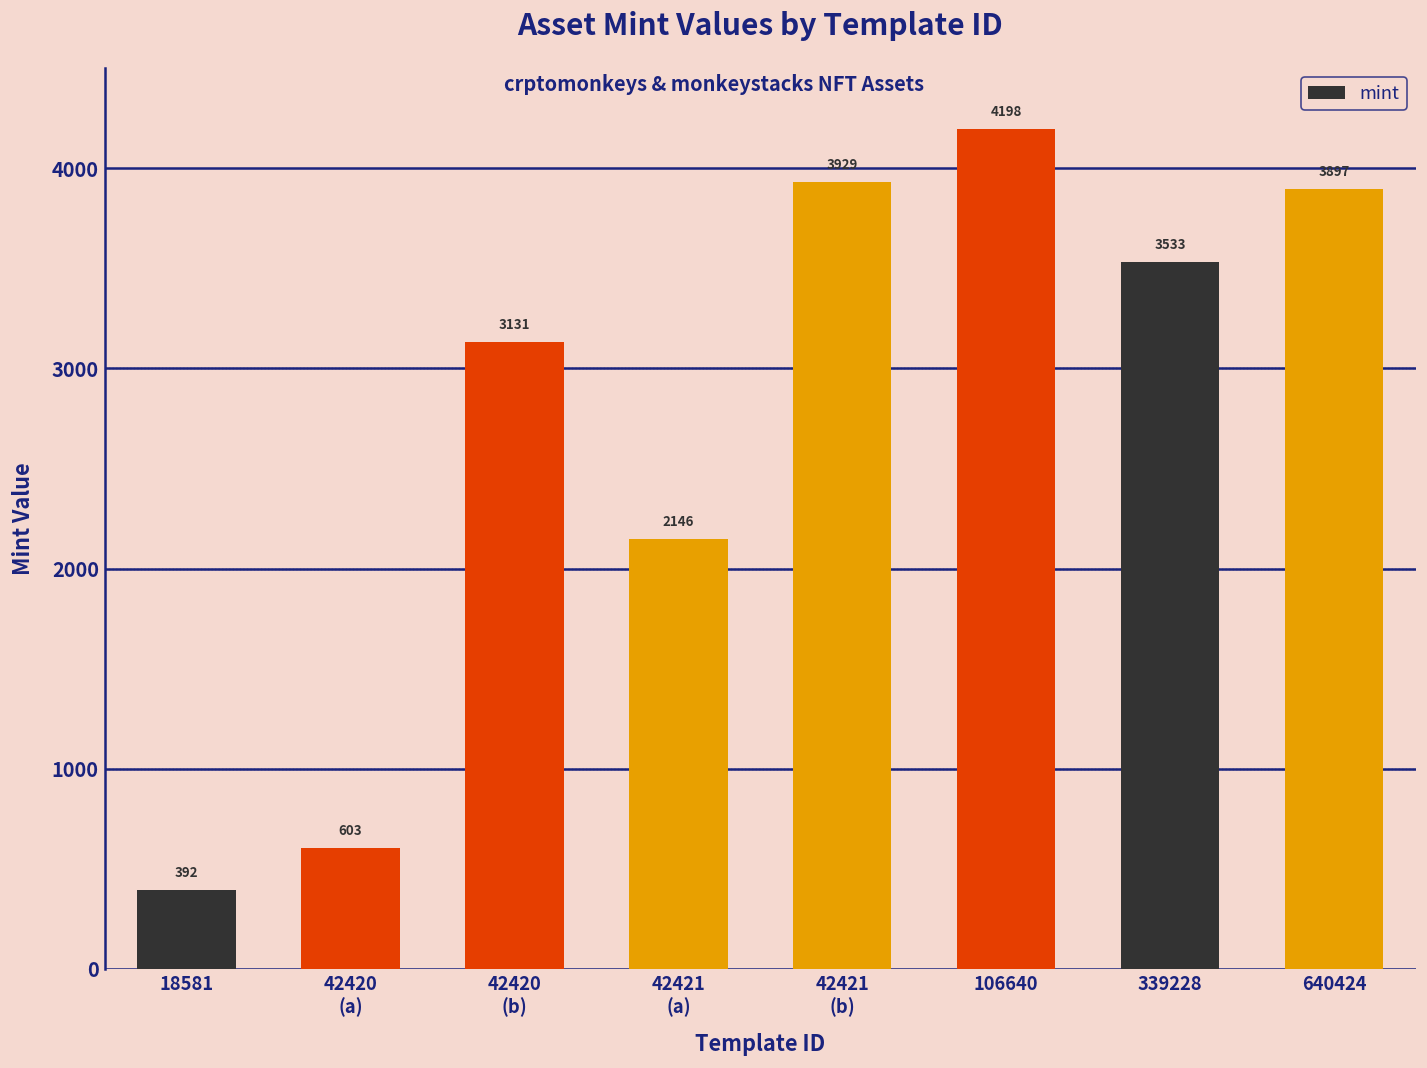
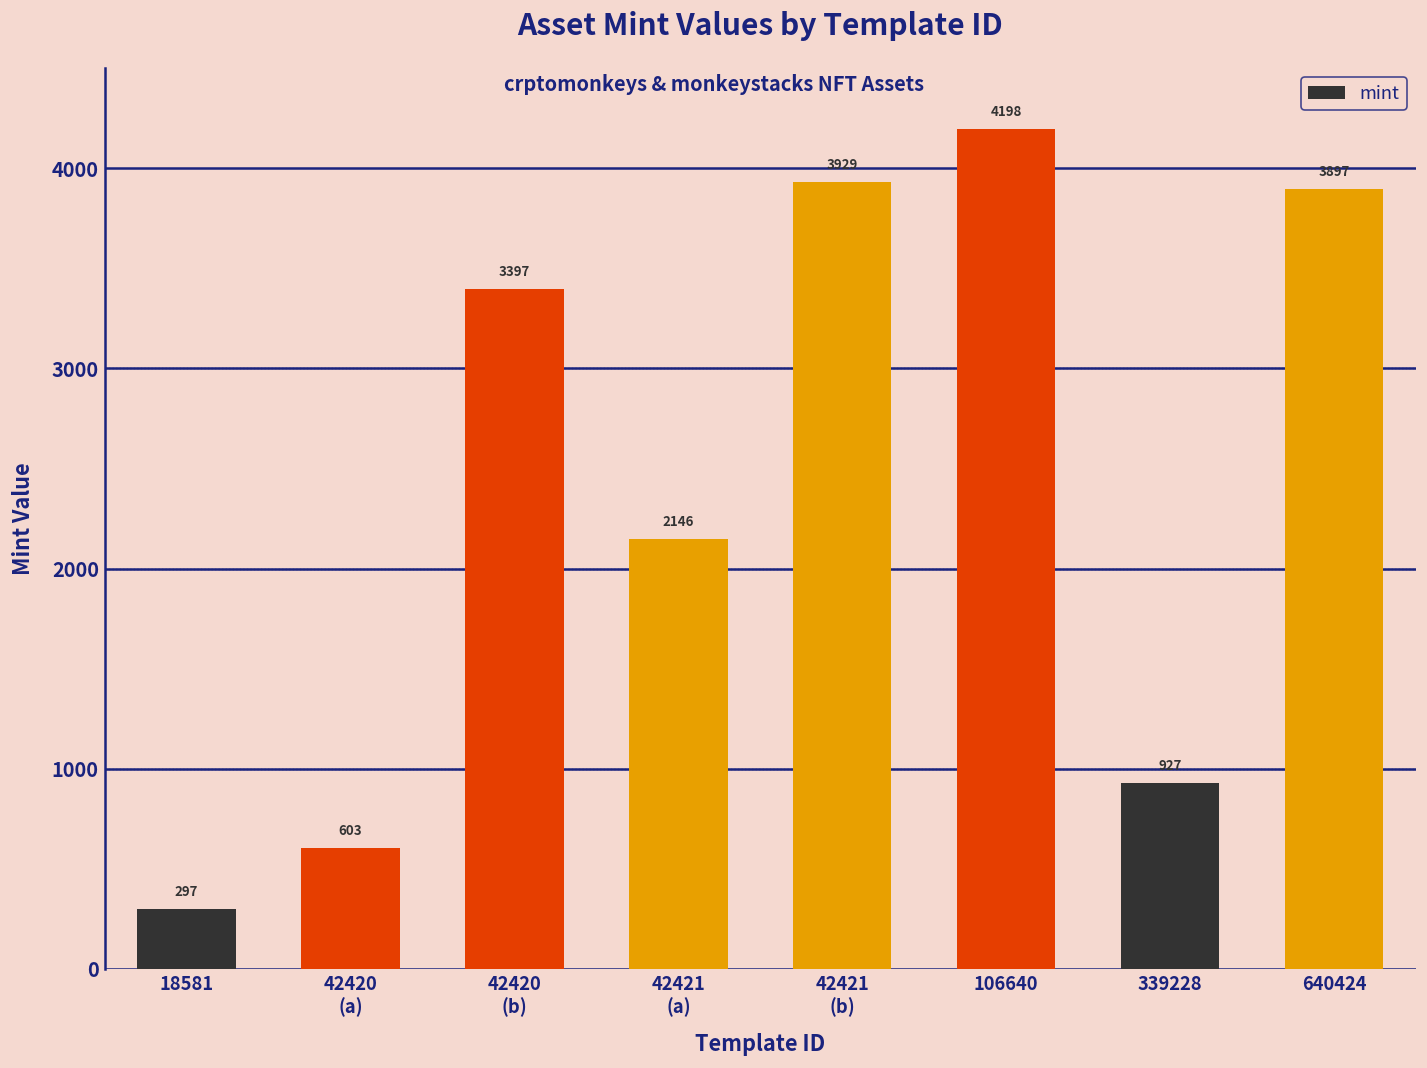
18581: 392 -> 297
42420 (b): 3131 -> 3397
339228: 3533 -> 927
